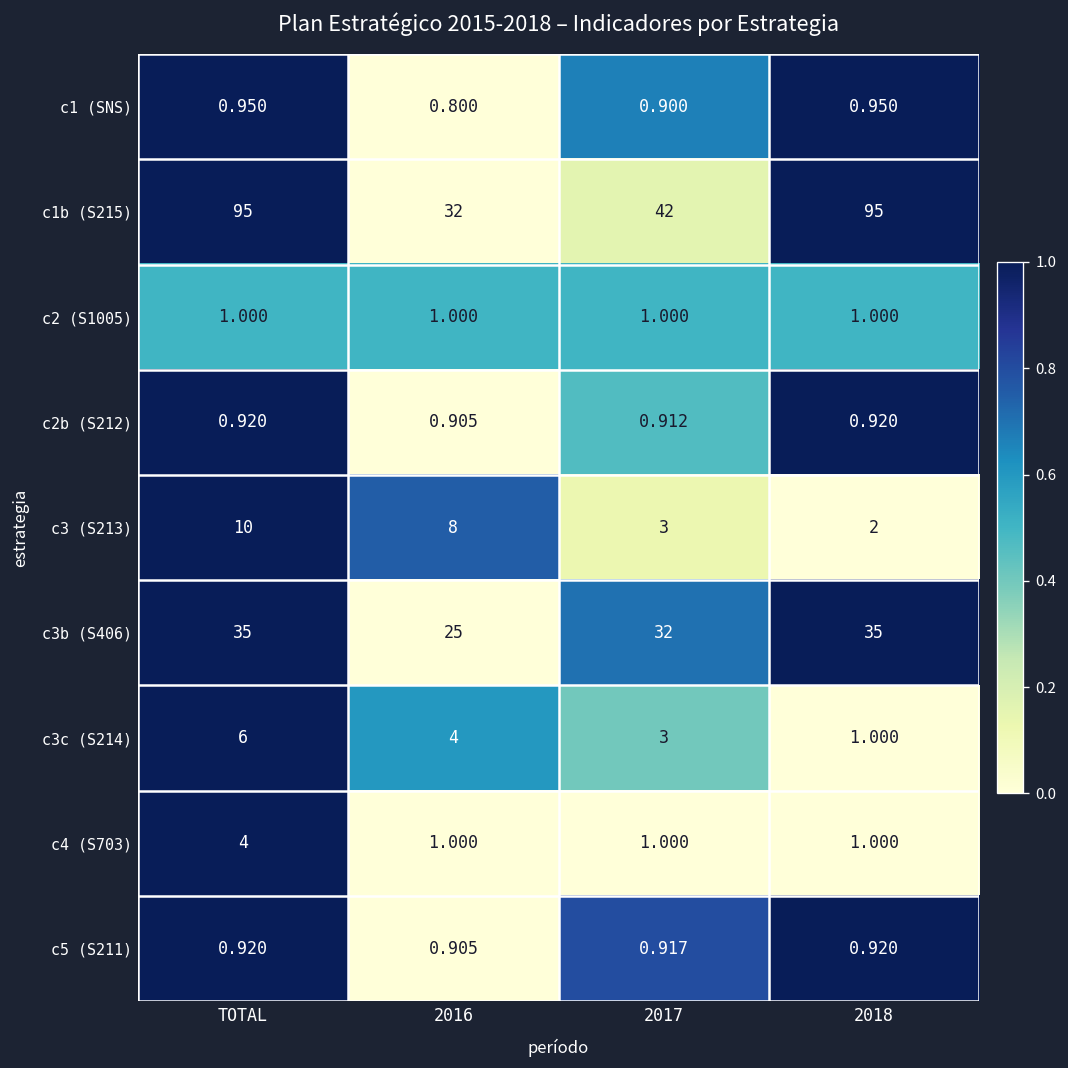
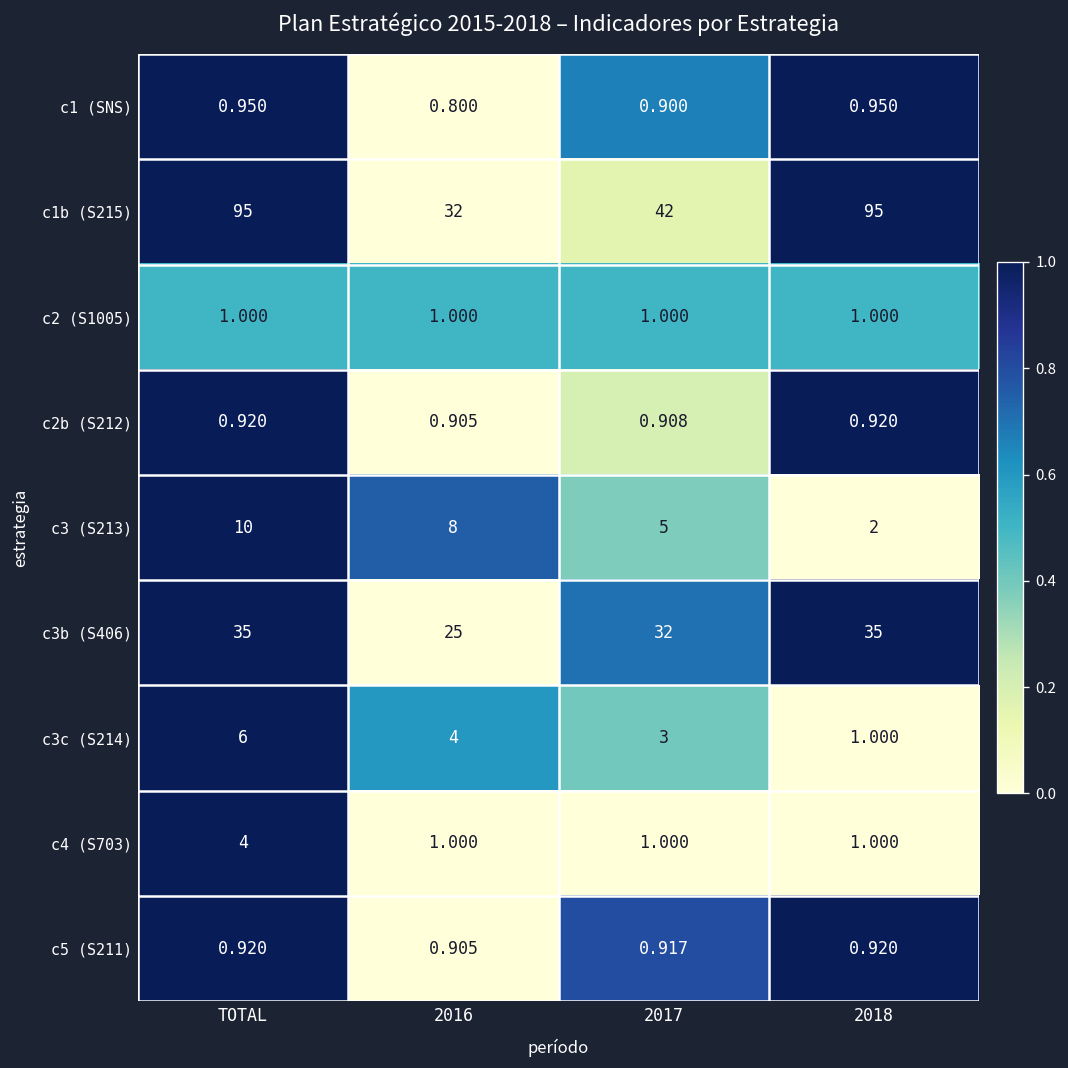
c2b (S212), 2017: 0.912 -> 0.908
c3 (S213), 2017: 3 -> 5
